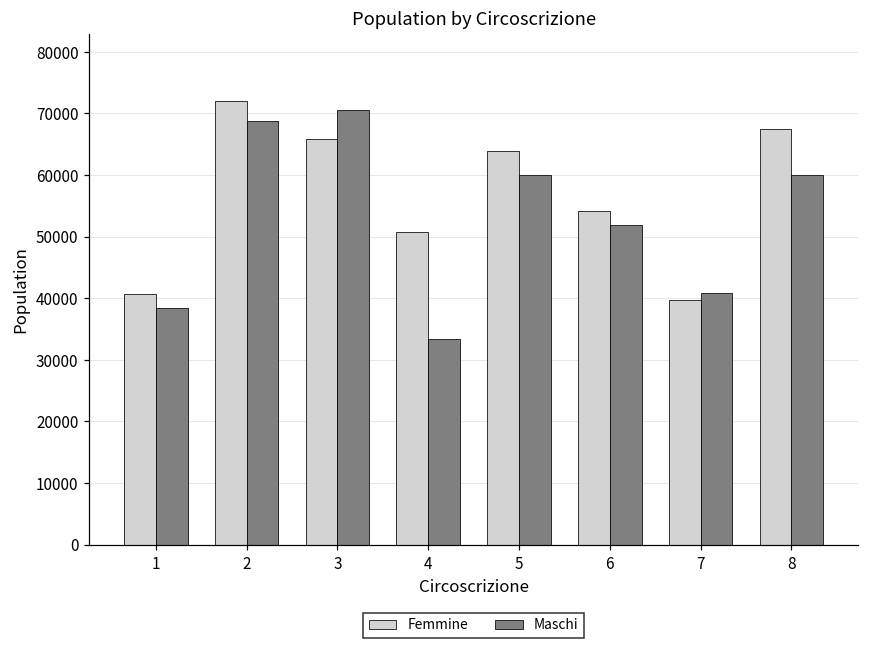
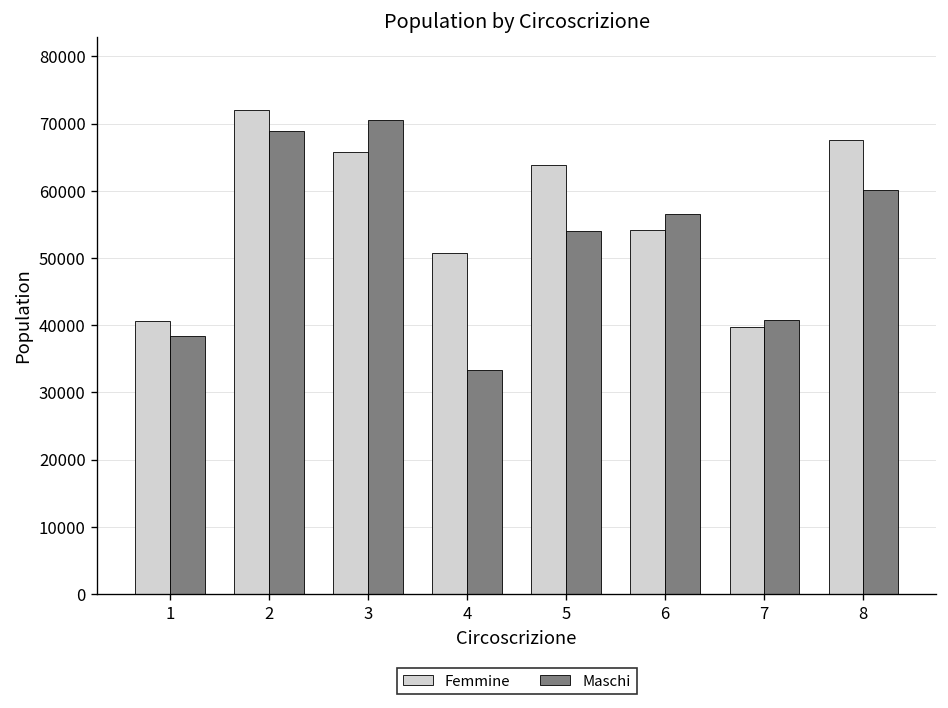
Maschi, 5: 60000 -> 54000
Maschi, 6: 52000 -> 57000
